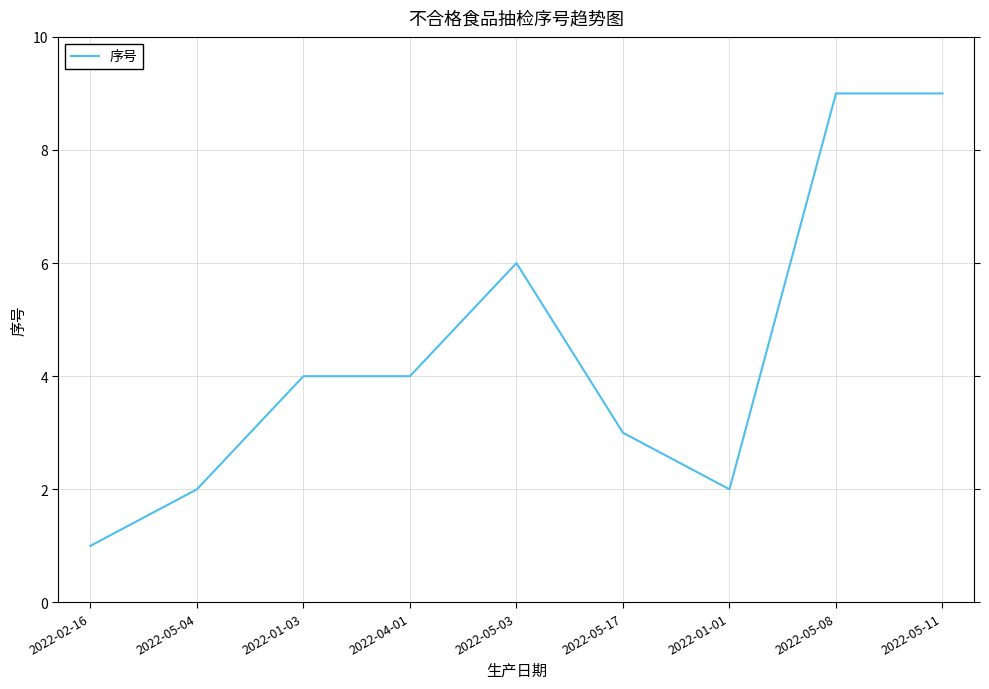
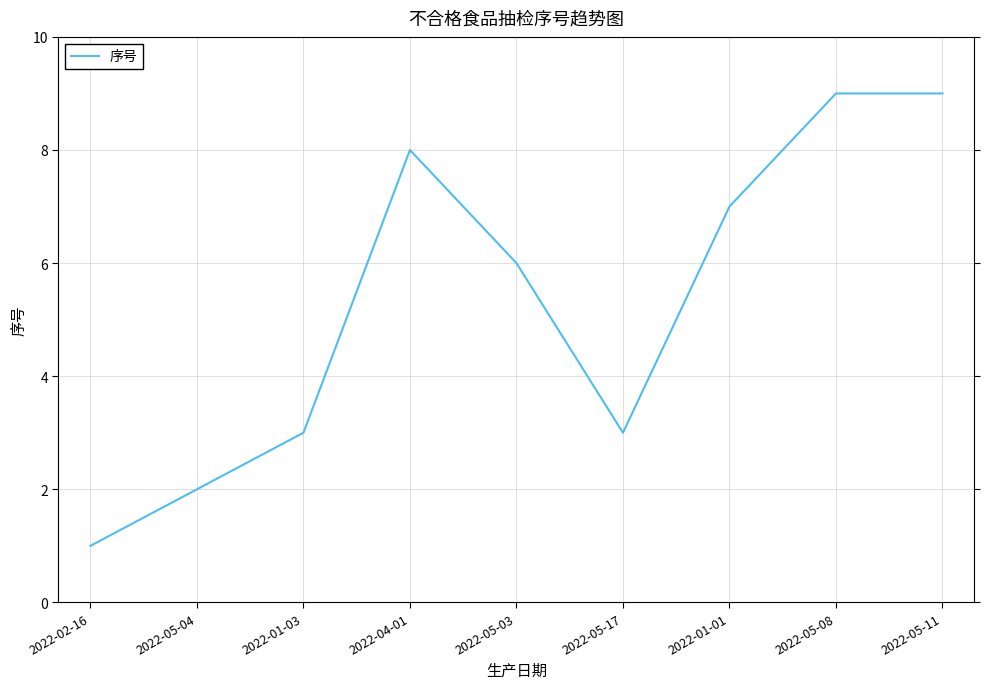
2022-01-03: 4 -> 3
2022-04-01: 4 -> 8
2022-01-01: 2 -> 7
